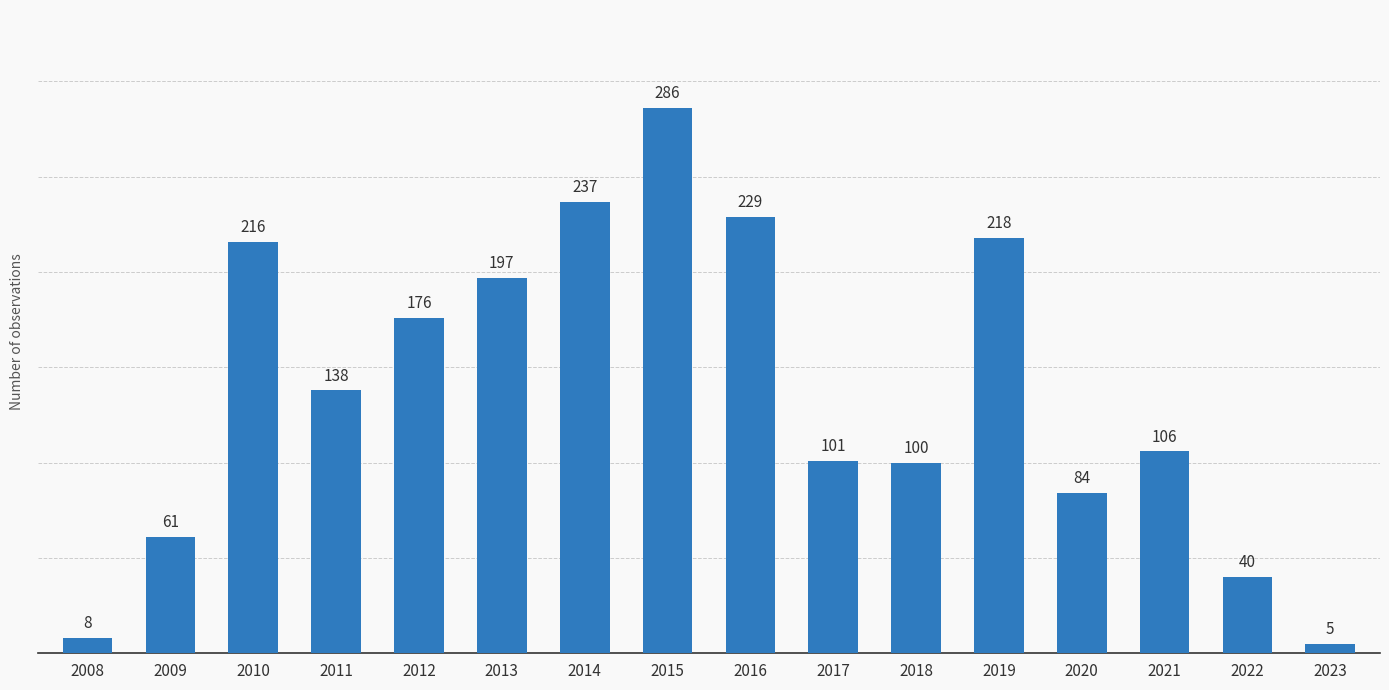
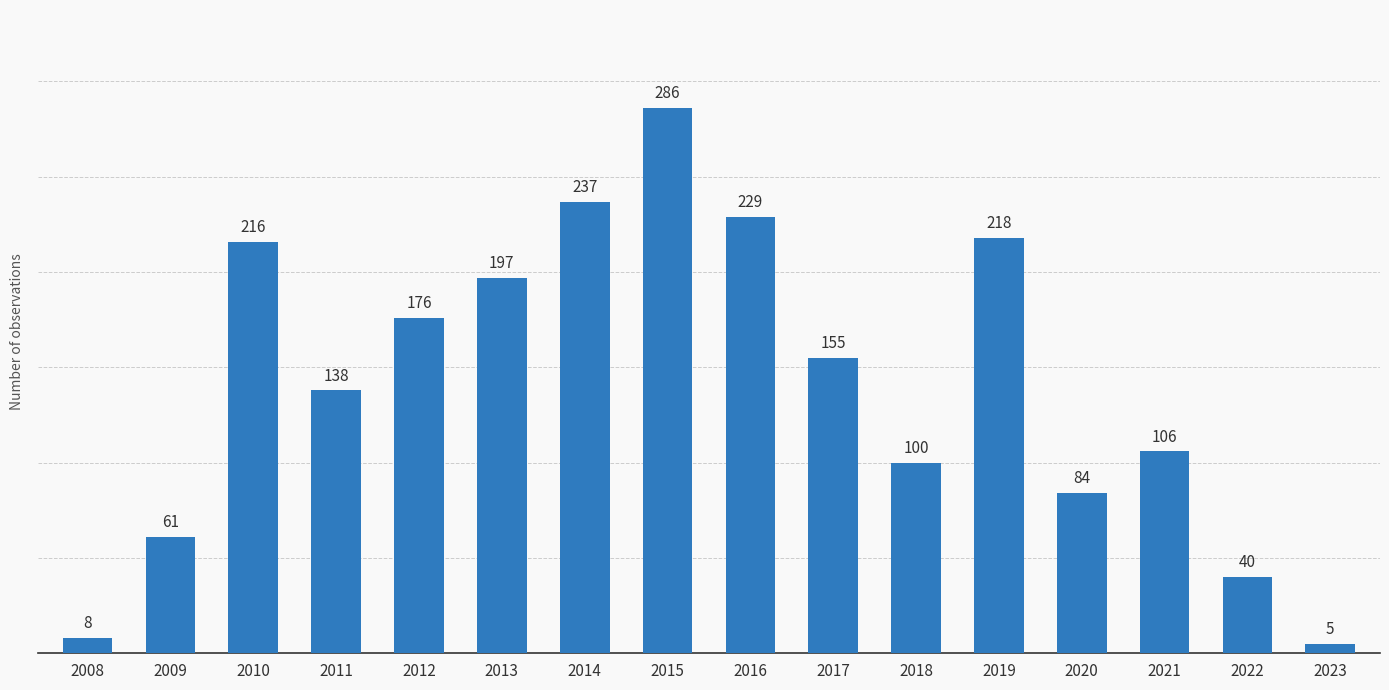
2017: 101 -> 155
